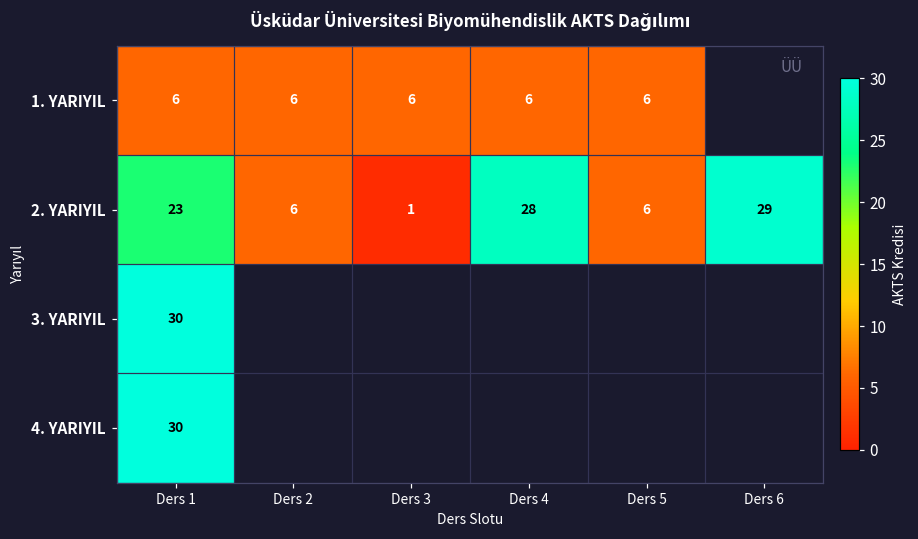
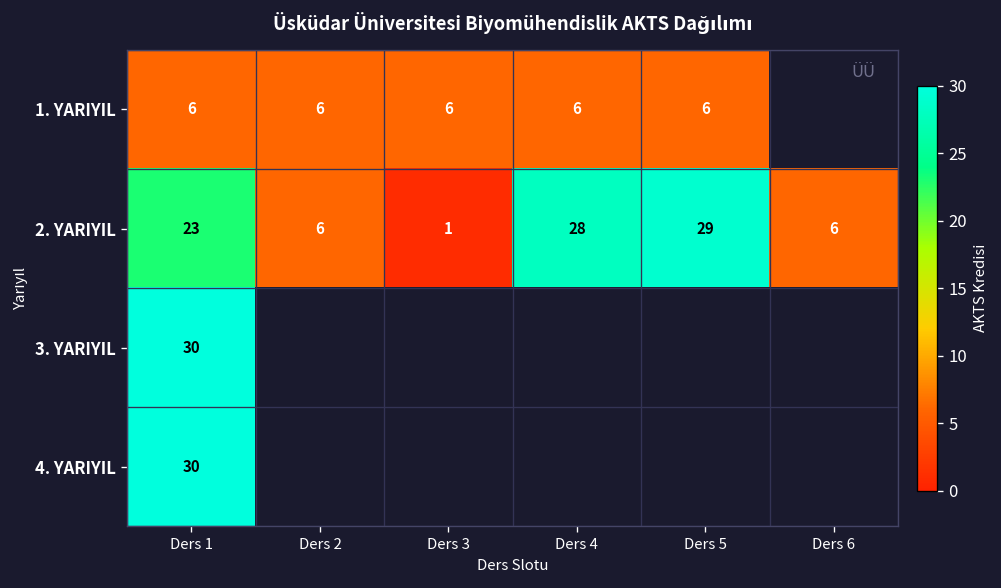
2. YARIYIL, Ders 5: 6 -> 29
2. YARIYIL, Ders 6: 29 -> 6
